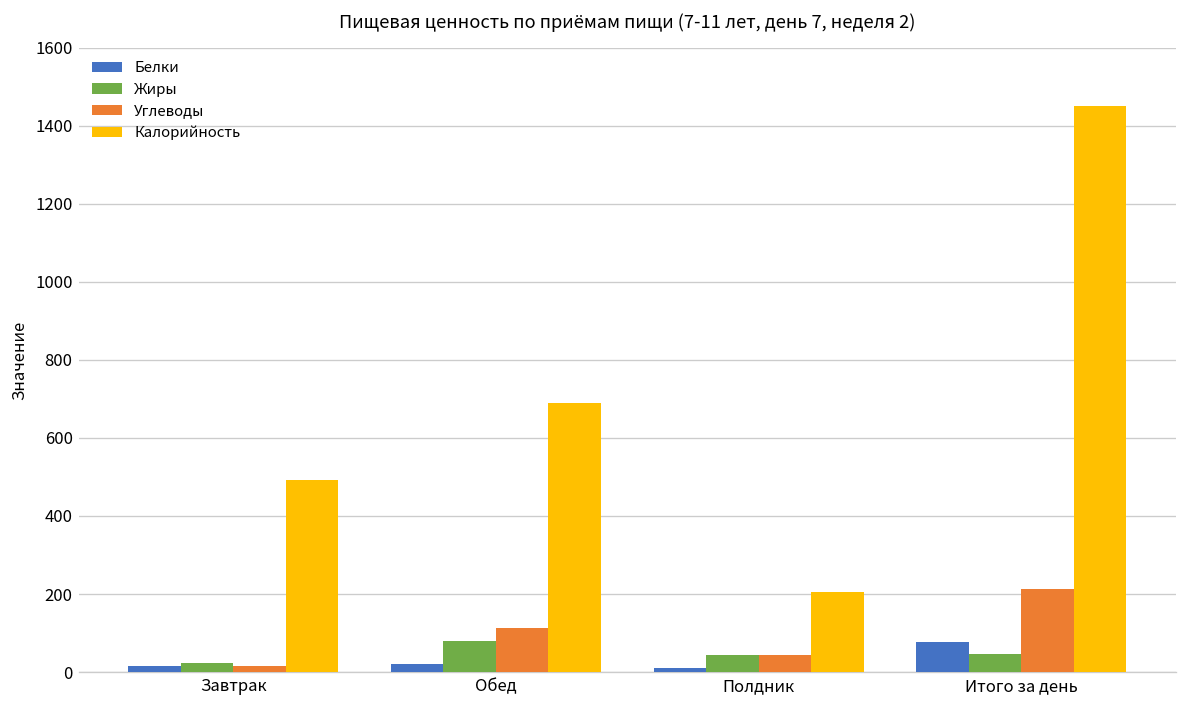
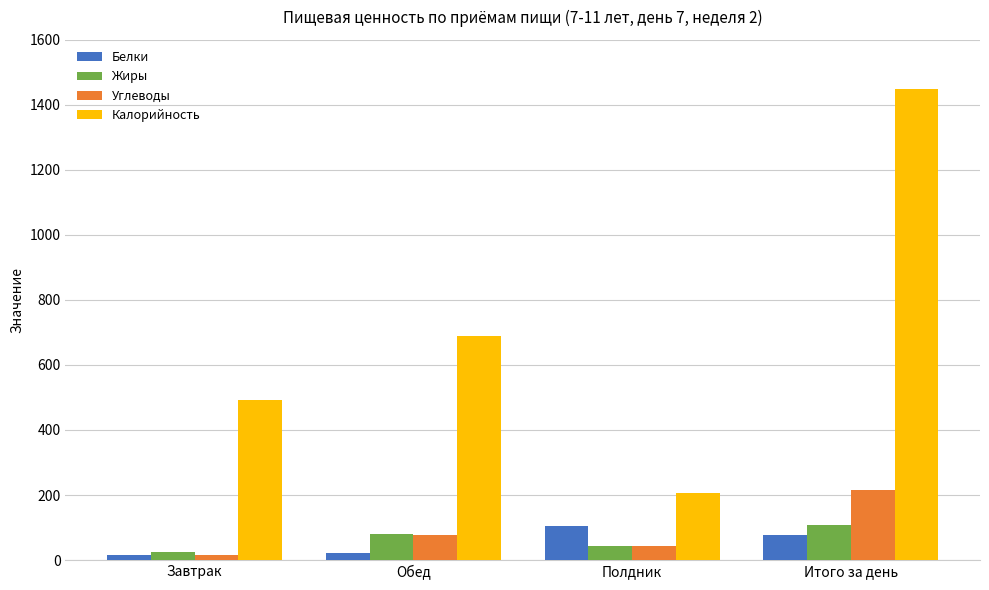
Углеводы, Обед: 110 -> 80
Белки, Полдник: 10 -> 100
Жиры, Итого за день: 50 -> 110
